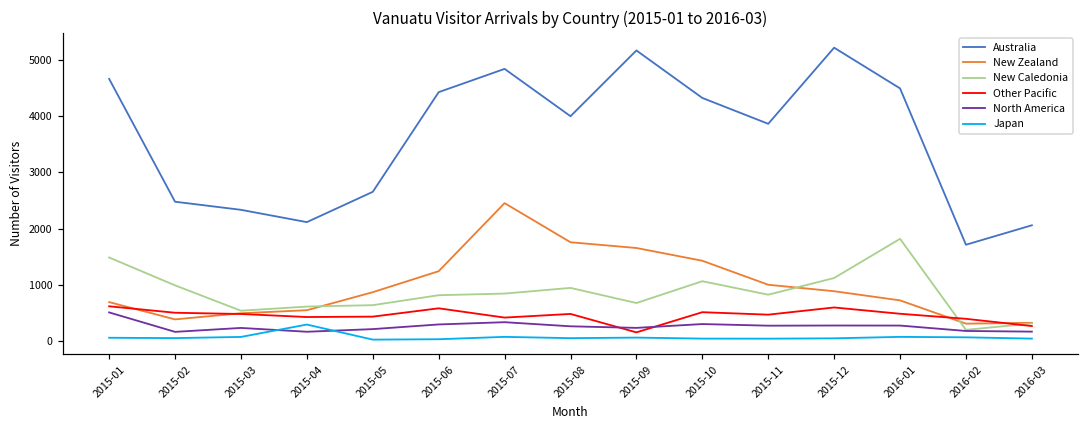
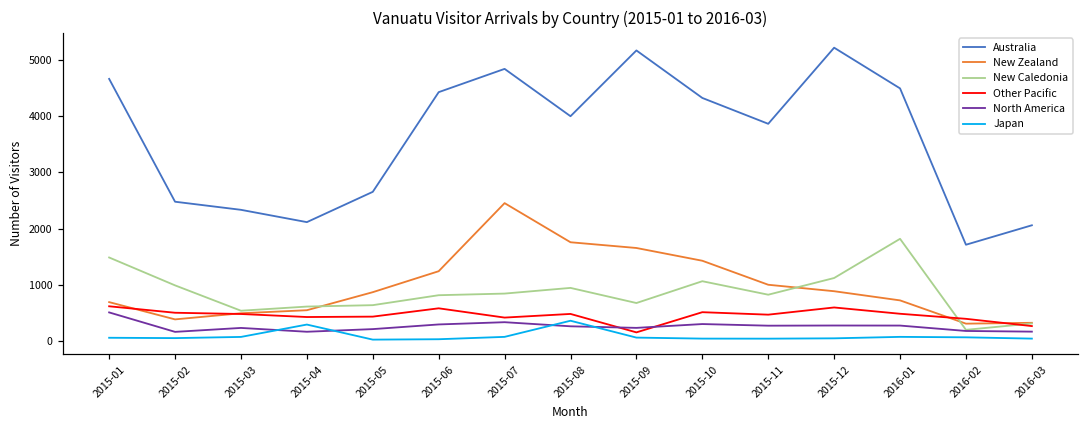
Japan, 2015-08: 100 -> 400
